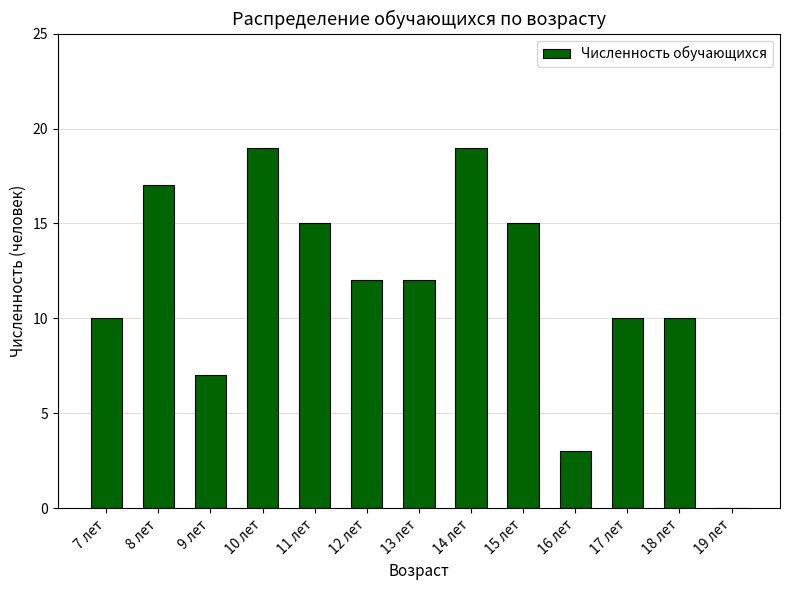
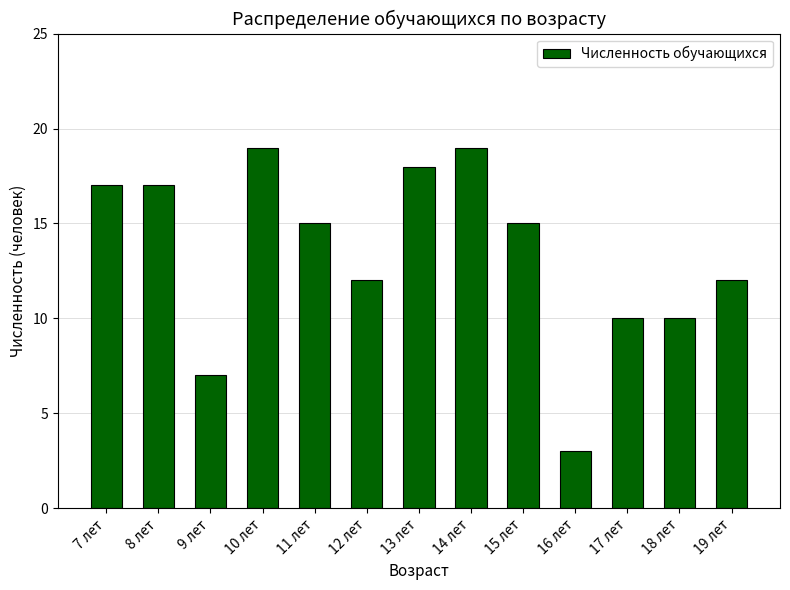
7 лет: 10 -> 17
13 лет: 12 -> 18
19 лет: 0 -> 12
